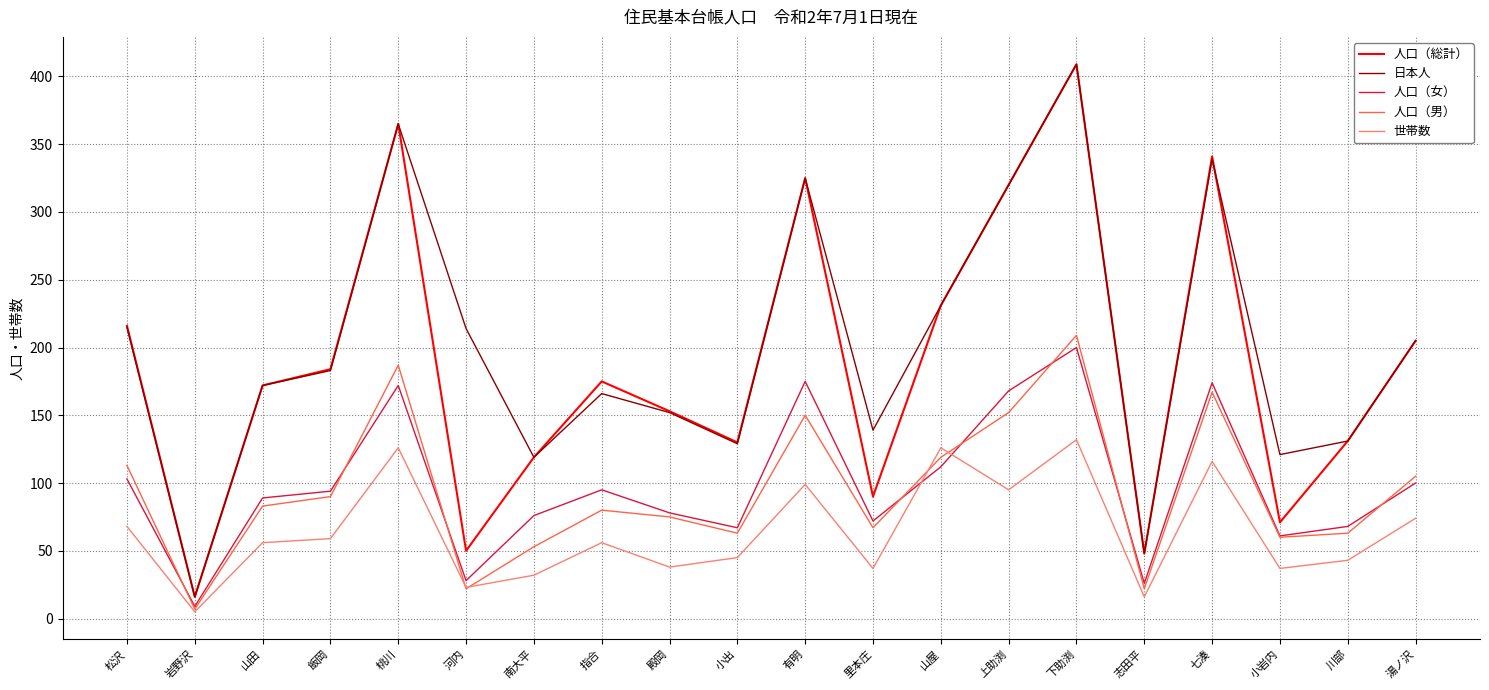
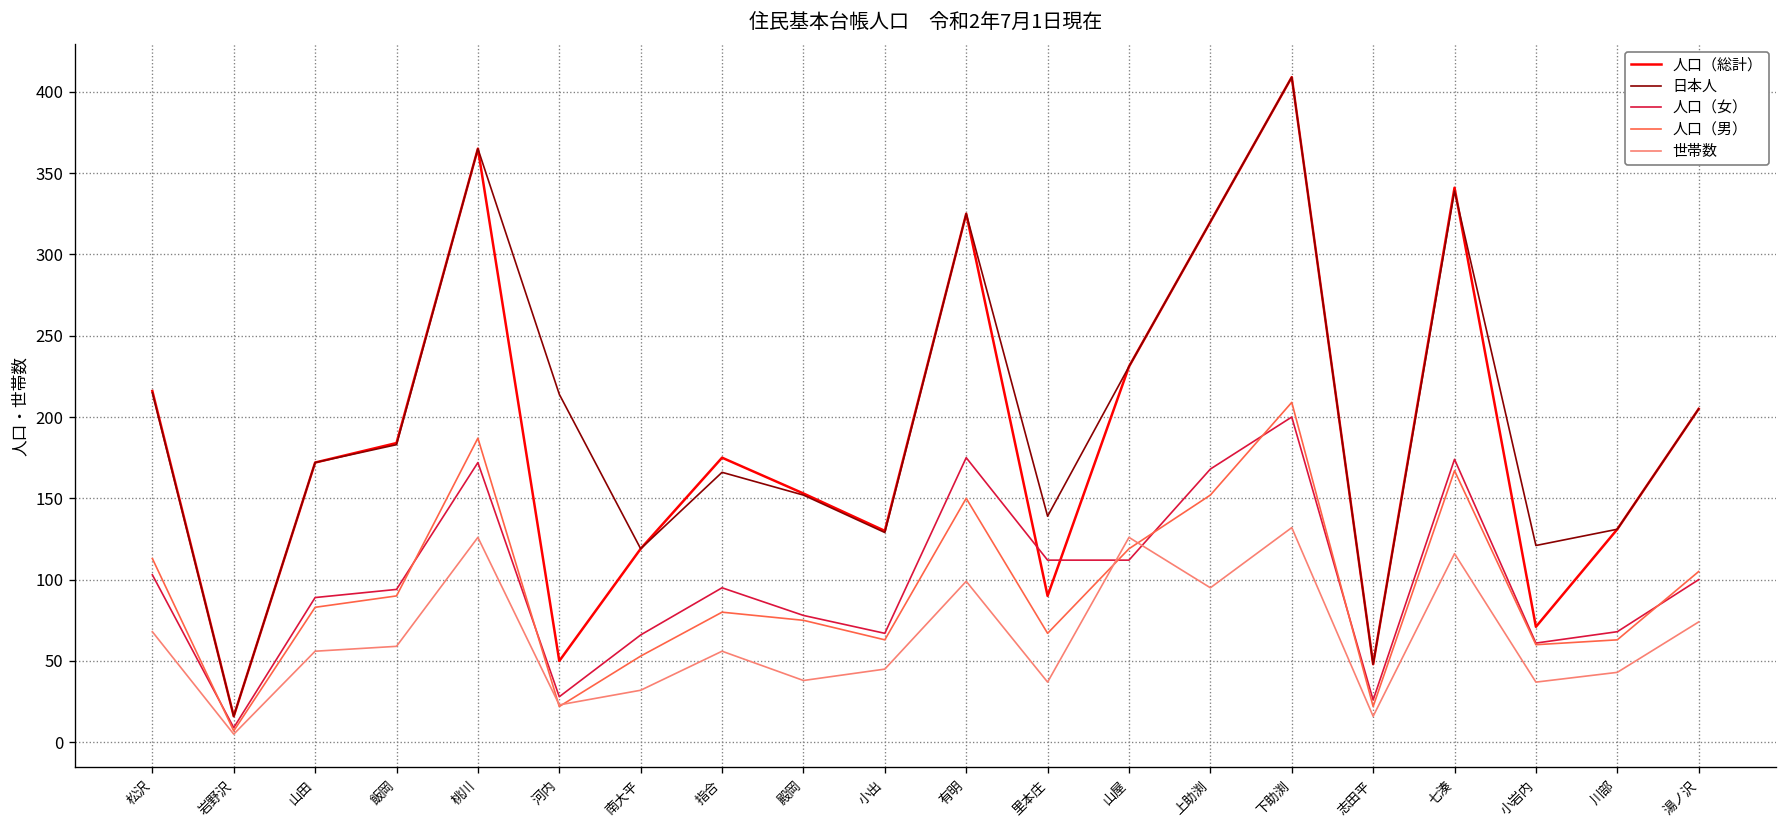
人口（女）, 南大平: 76 -> 66
人口（女）, 里本庄: 72 -> 112
